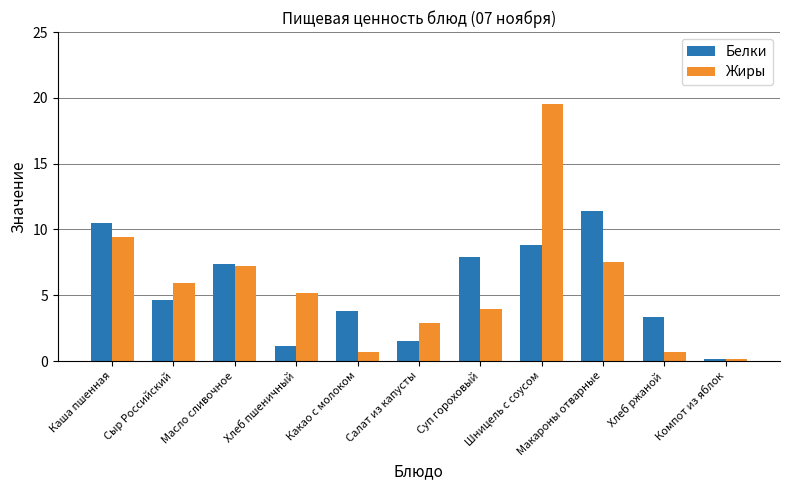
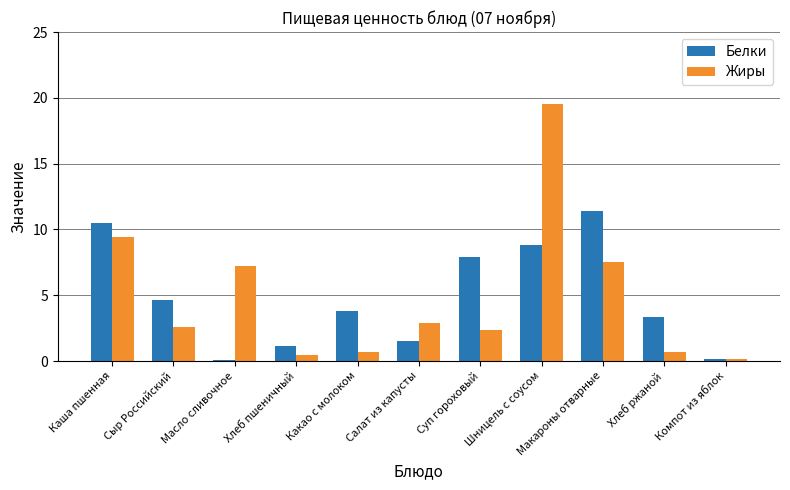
Жиры, Сыр Российский: 5.9 -> 2.6
Белки, Масло сливочное: 7.4 -> 0.1
Жиры, Хлеб пшеничный: 5.2 -> 0.5
Жиры, Суп гороховый: 3.9 -> 2.3
